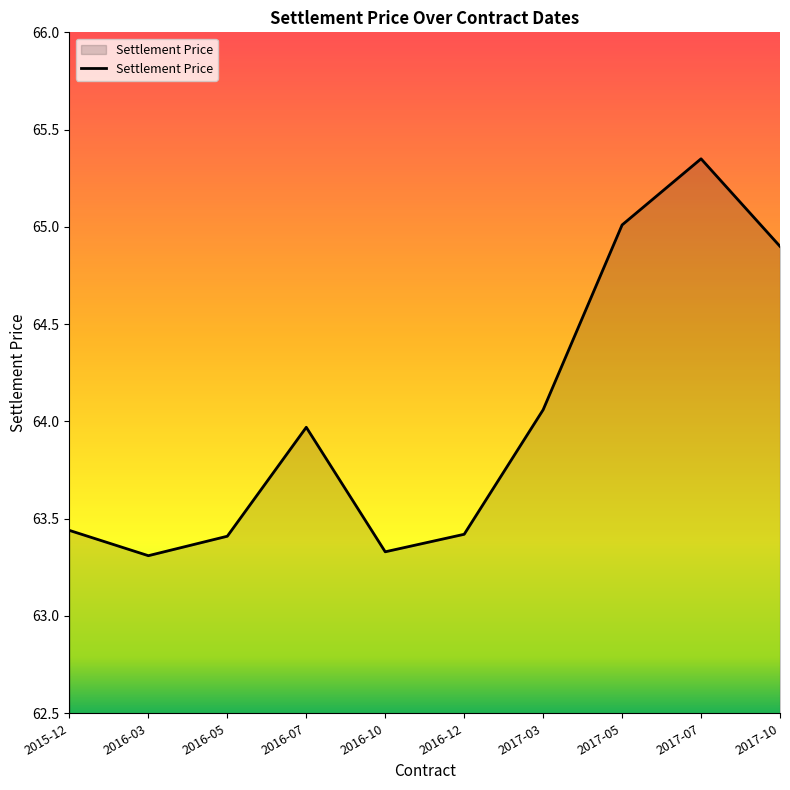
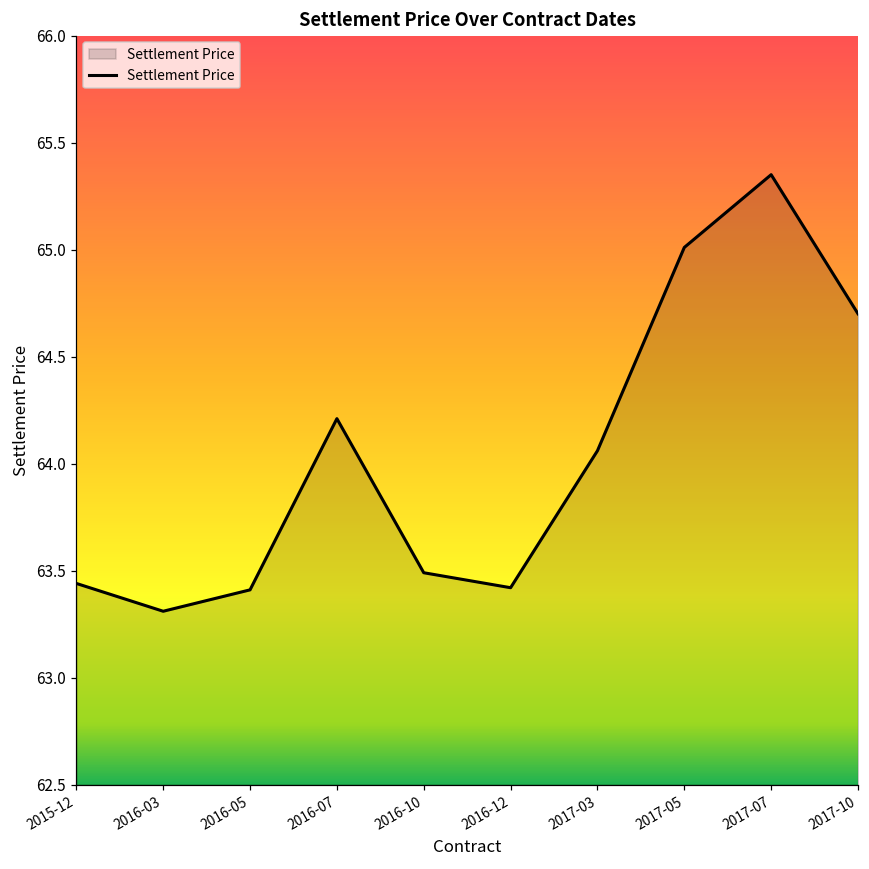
2016-07: 63.97 -> 64.21
2016-10: 63.33 -> 63.49
2017-10: 64.9 -> 64.7
